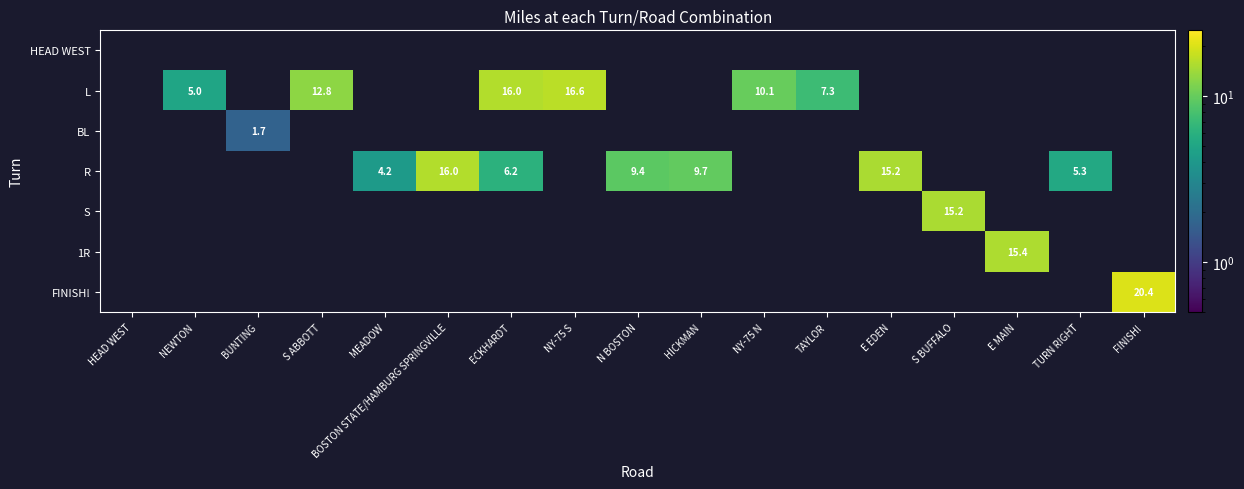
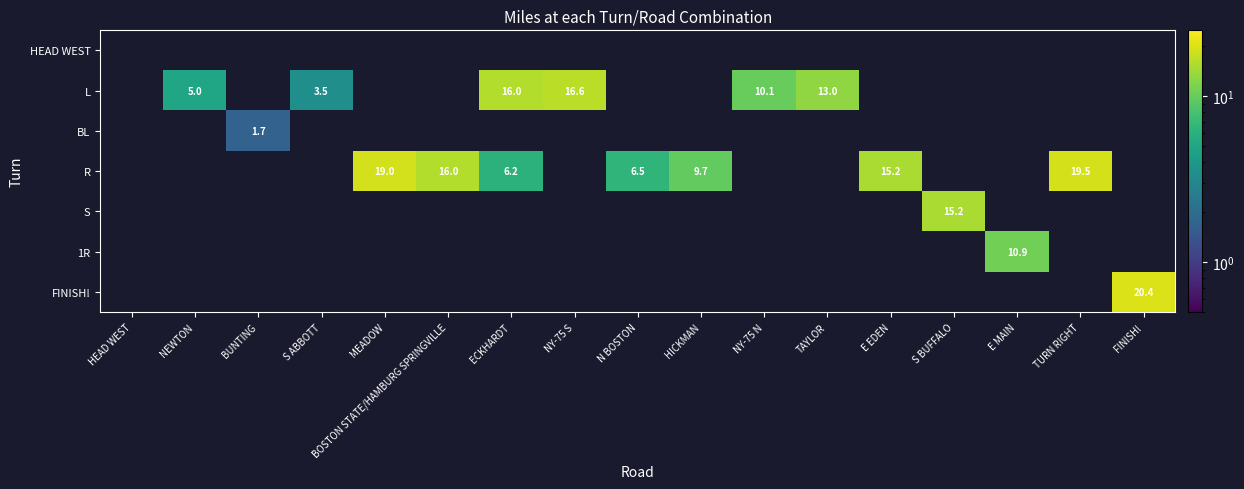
L, S ABBOTT: 12.8 -> 3.5
L, TAYLOR: 7.3 -> 13.0
R, MEADOW: 4.2 -> 19.0
R, N BOSTON: 9.4 -> 6.5
R, TURN RIGHT: 5.3 -> 19.5
1R, E MAIN: 15.4 -> 10.9
